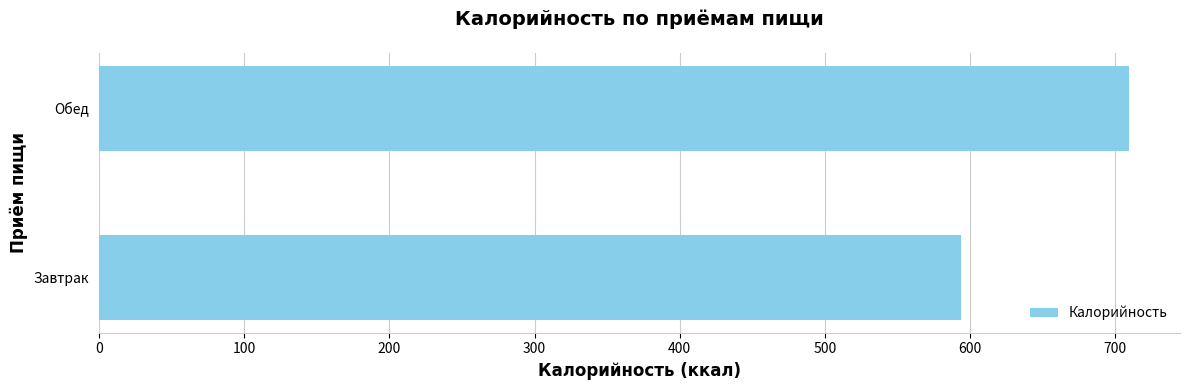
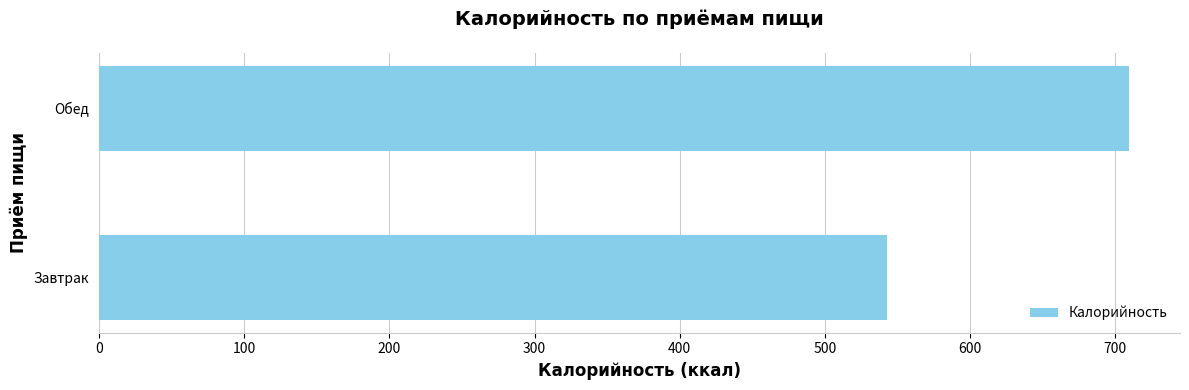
Завтрак: 594 -> 543
